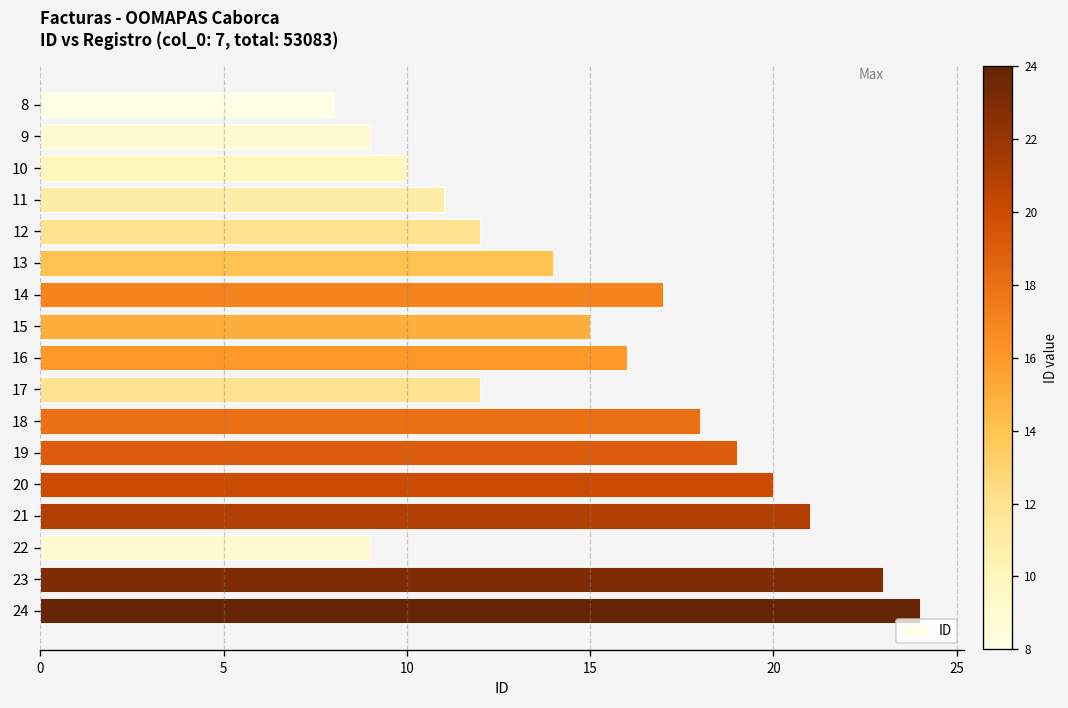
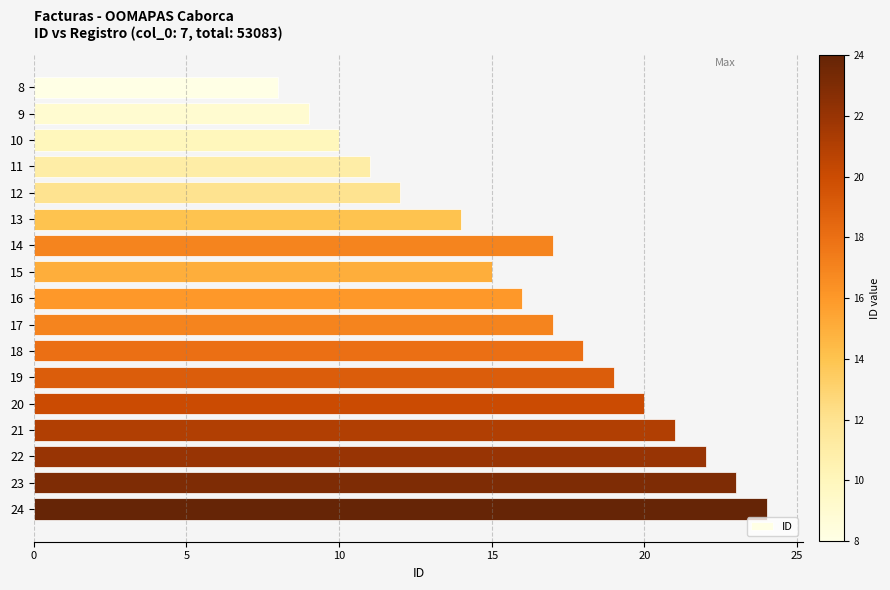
17: 12 -> 17
22: 9 -> 22
